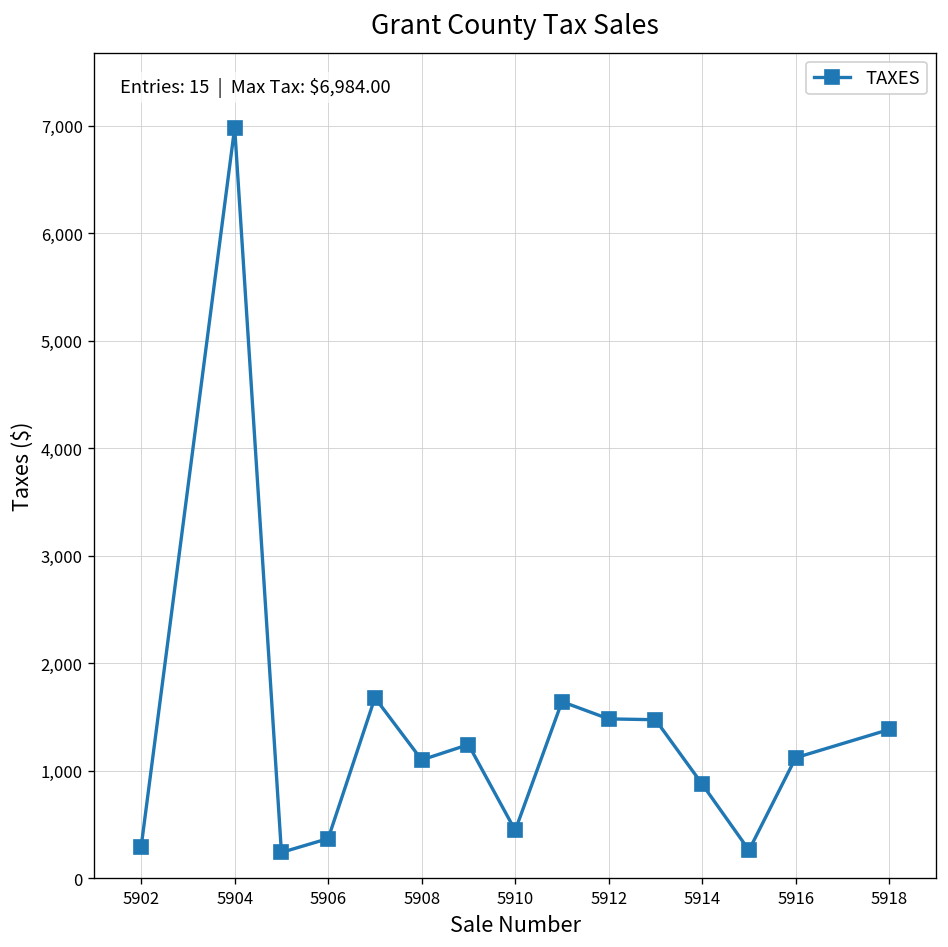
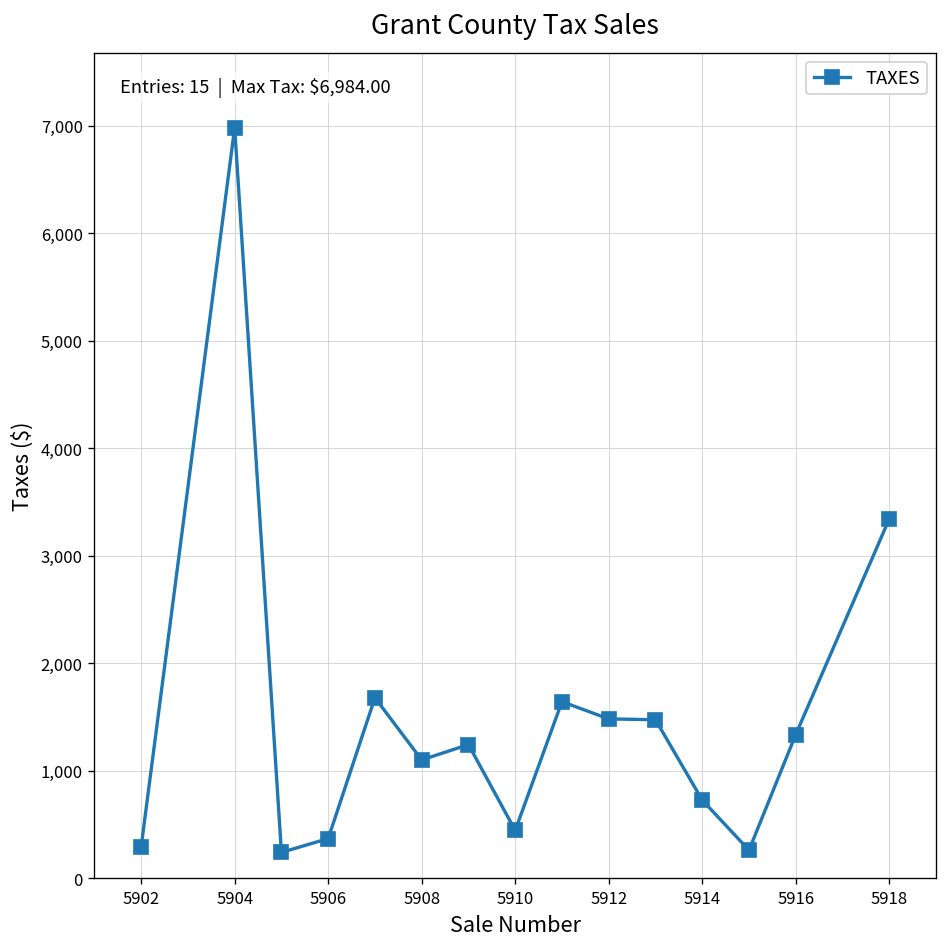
5914: 900 -> 700
5916: 1,100 -> 1,300
5918: 1,400 -> 3,300
